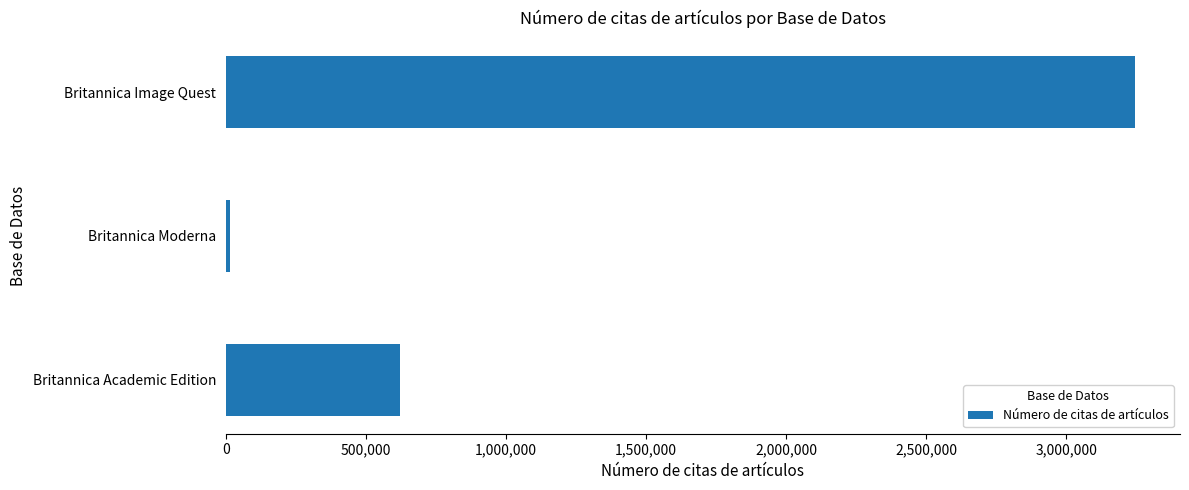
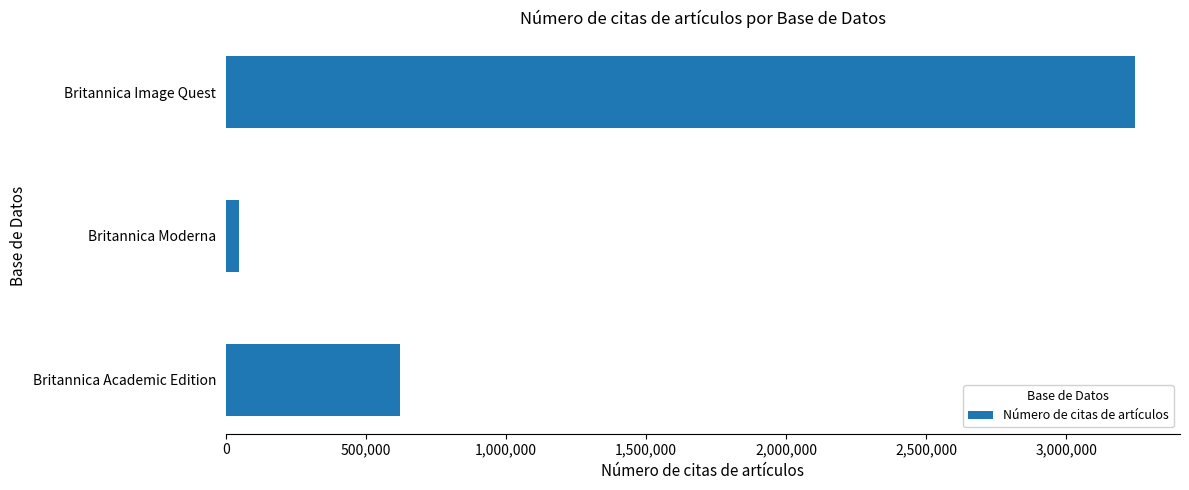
Britannica Moderna: 20,000 -> 50,000
